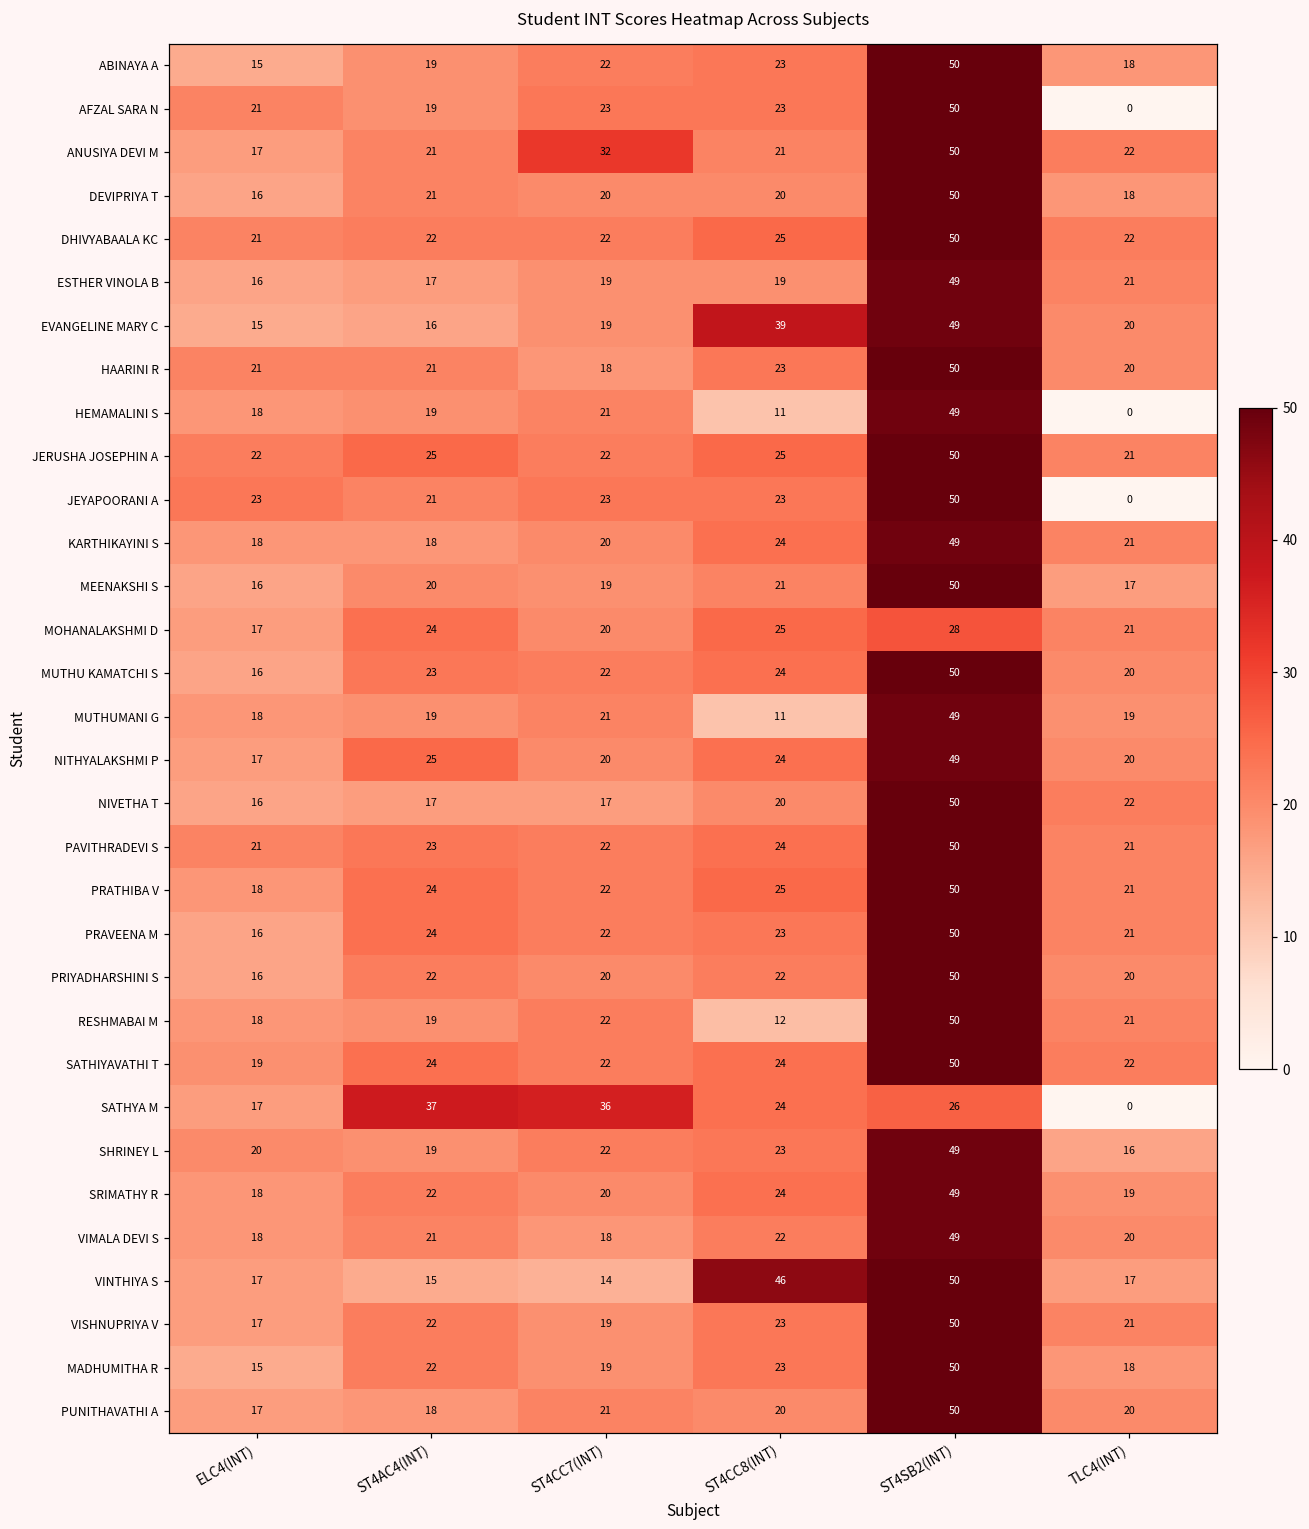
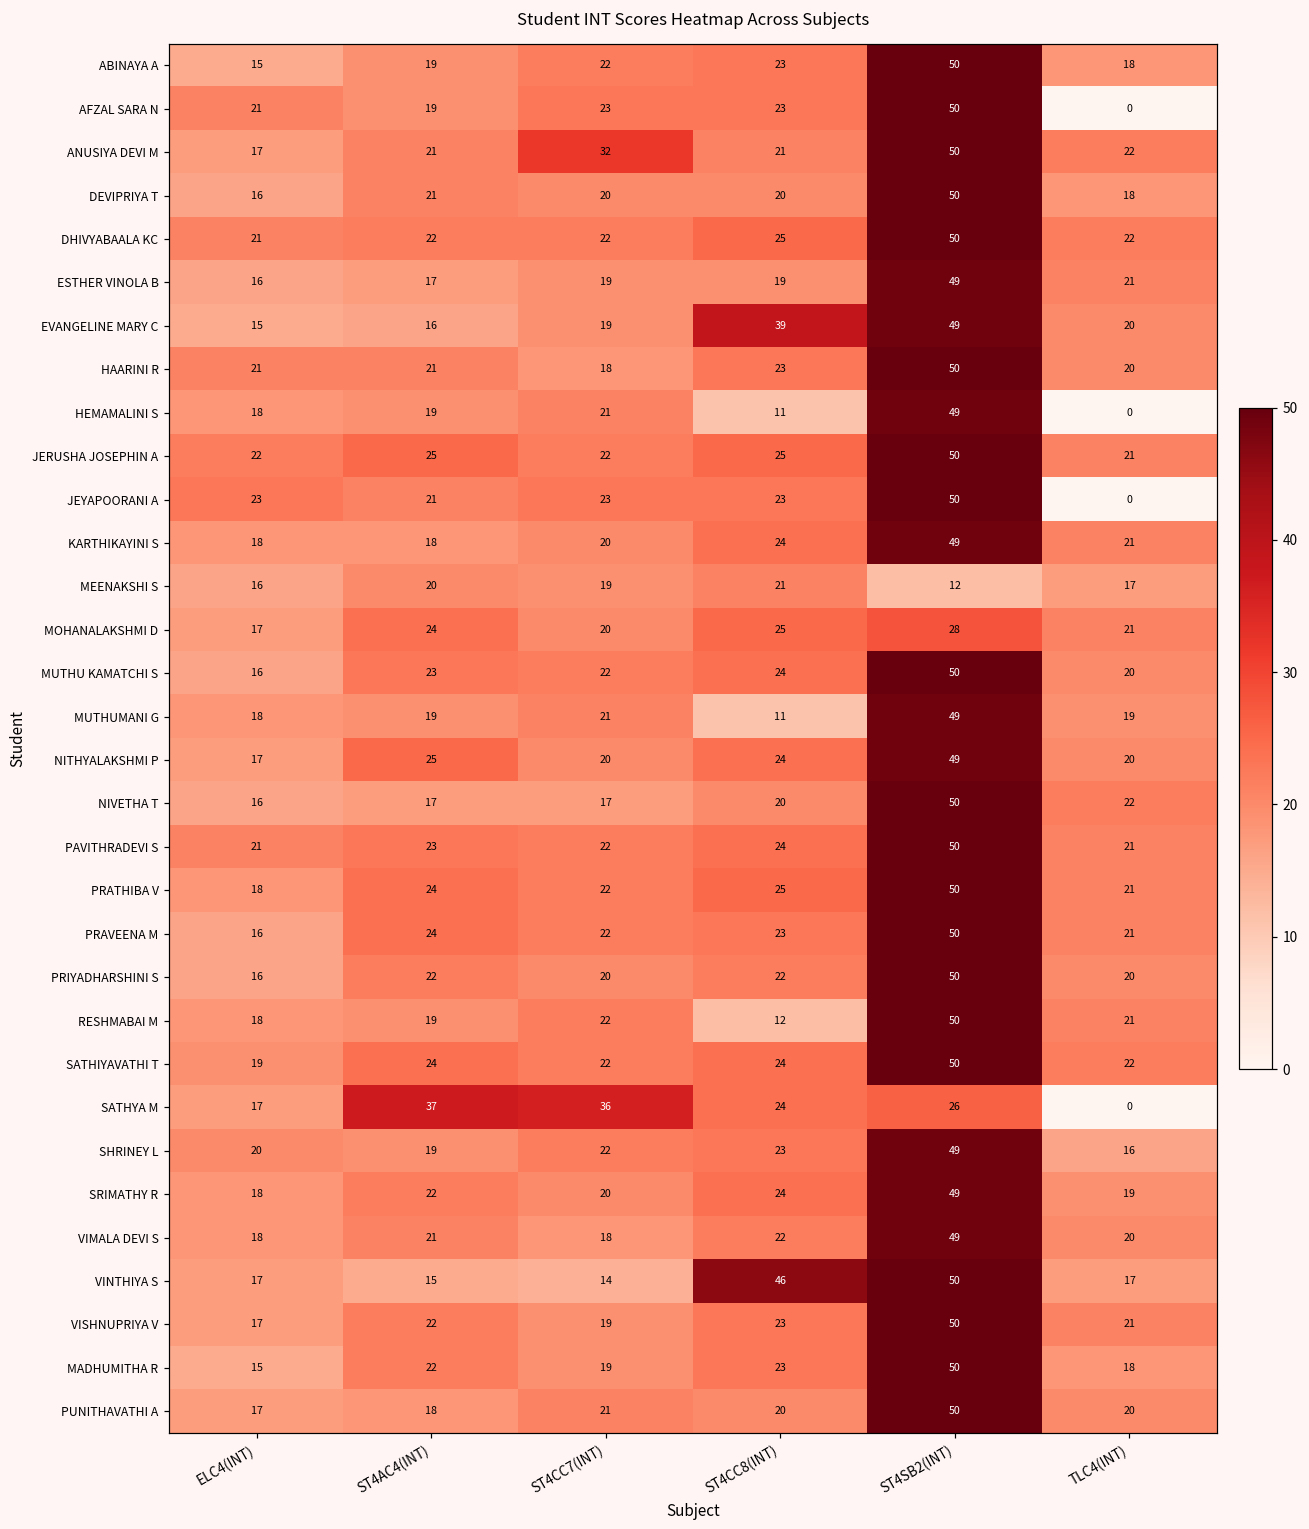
MEENAKSHI S, ST4SB2(INT): 50 -> 12
